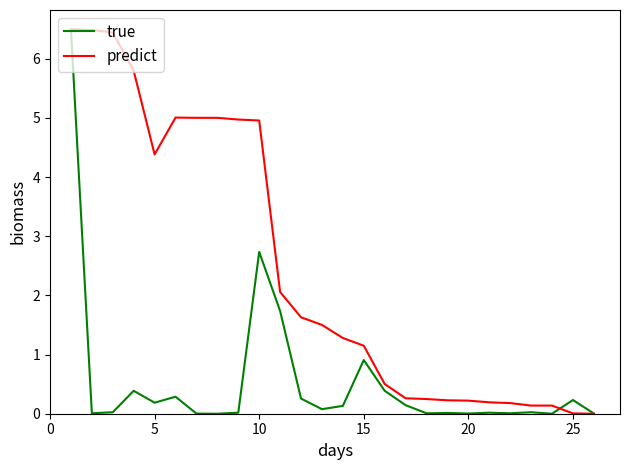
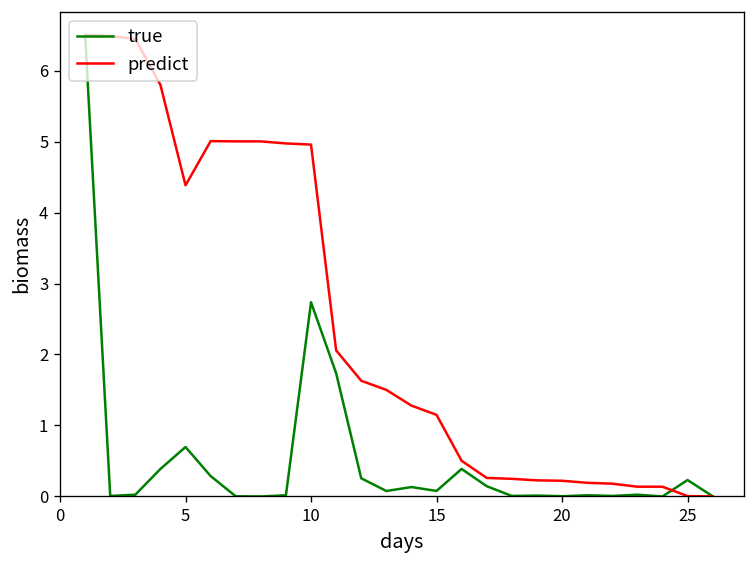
true, 5: 0.2 -> 0.7
true, 15: 0.9 -> 0.1
